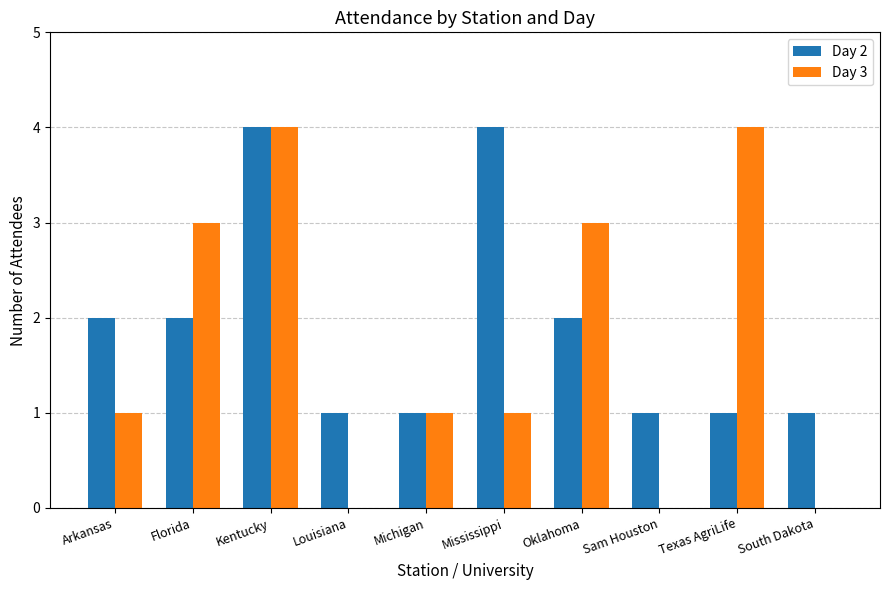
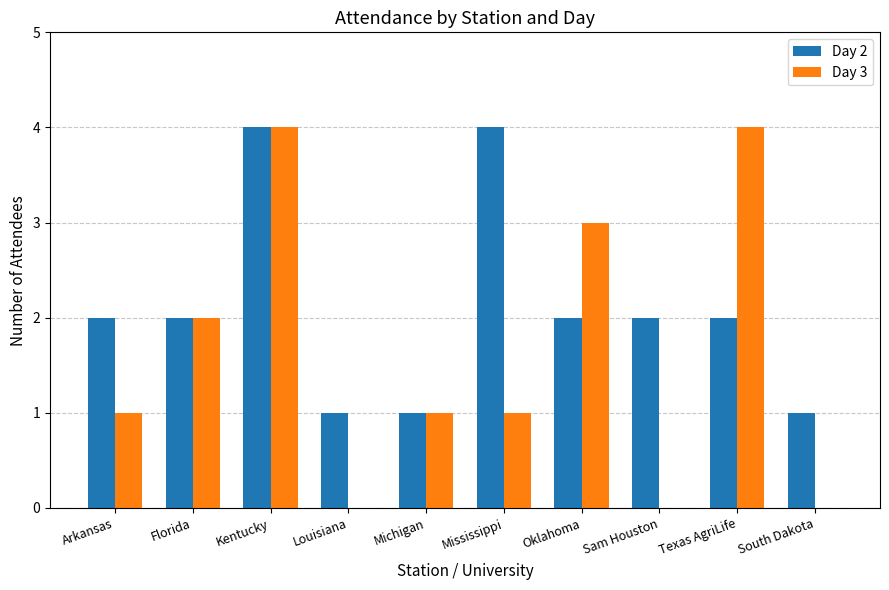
Day 3, Florida: 3 -> 2
Day 2, Sam Houston: 1 -> 2
Day 2, Texas AgriLife: 1 -> 2
